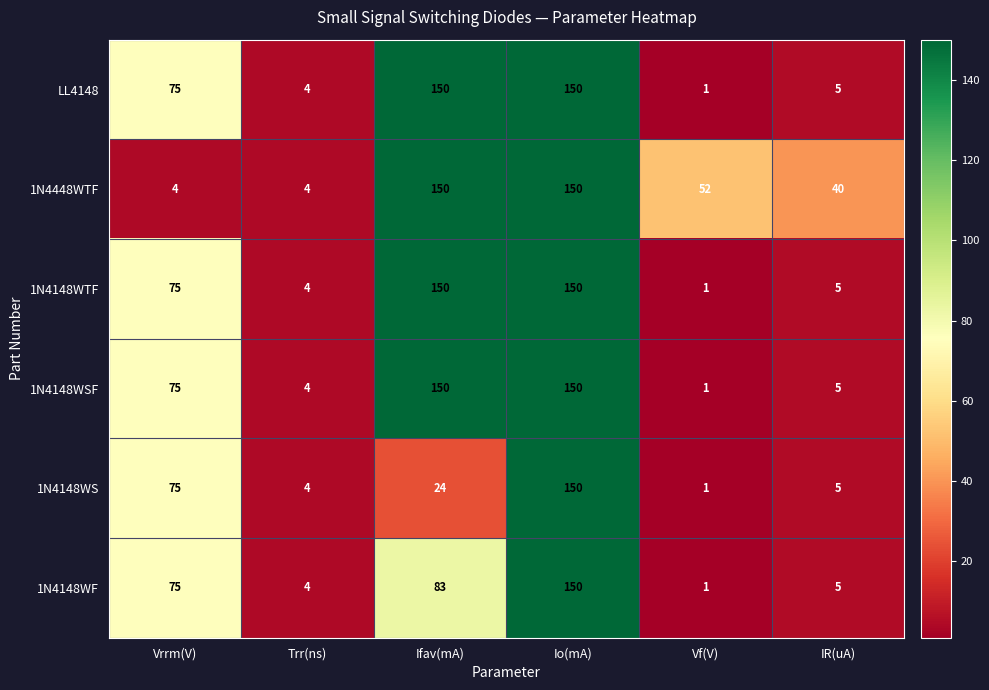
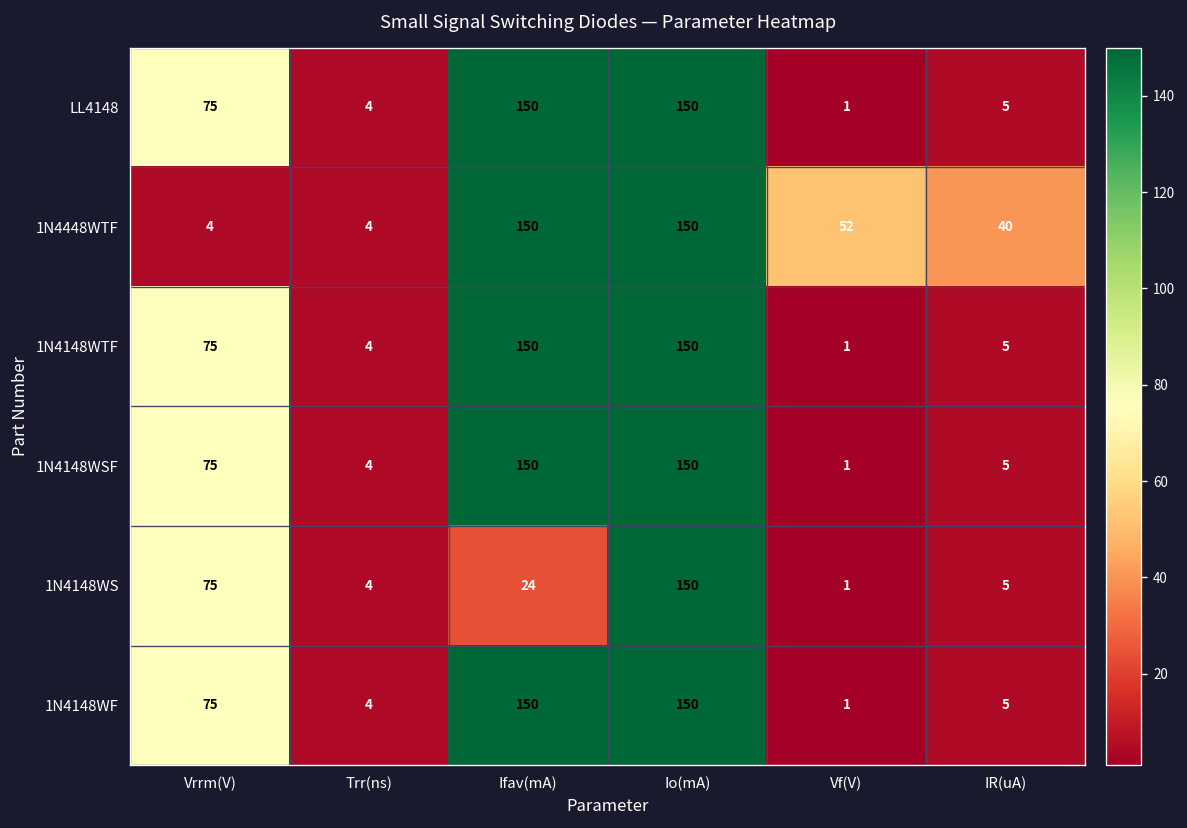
1N4148WF, Ifav(mA): 83 -> 150
